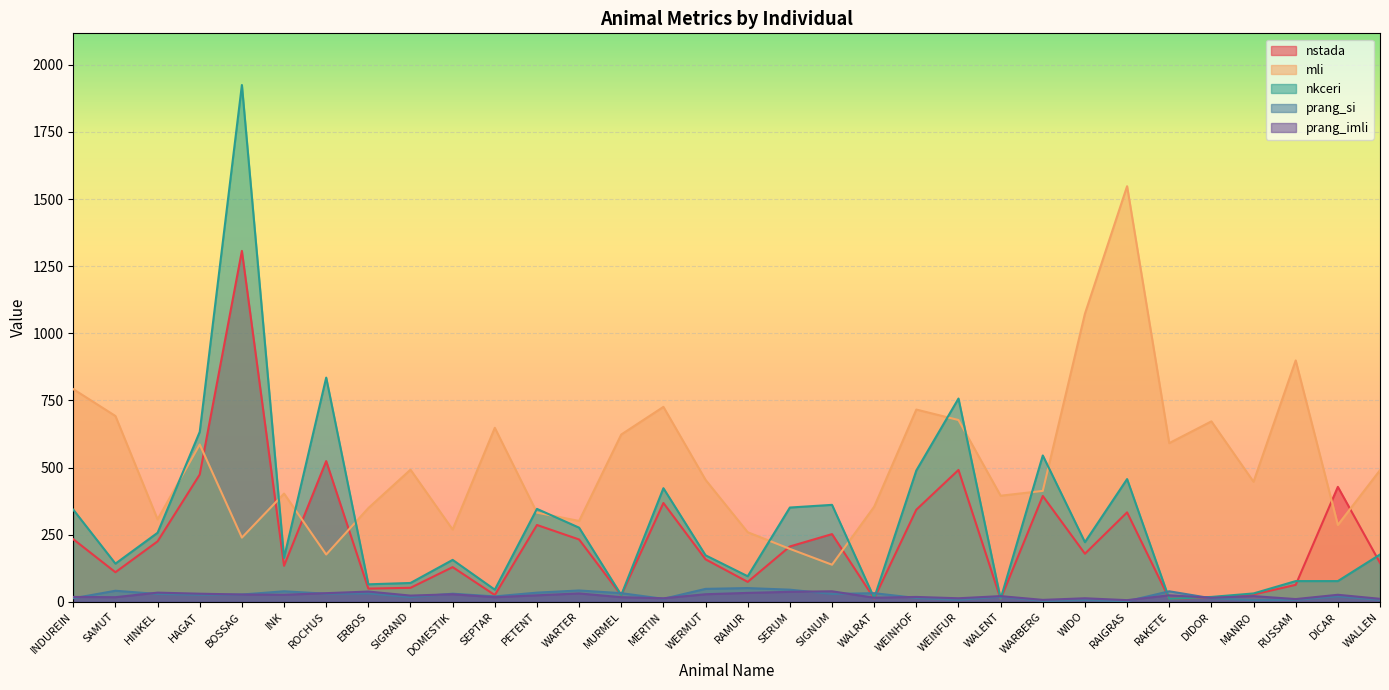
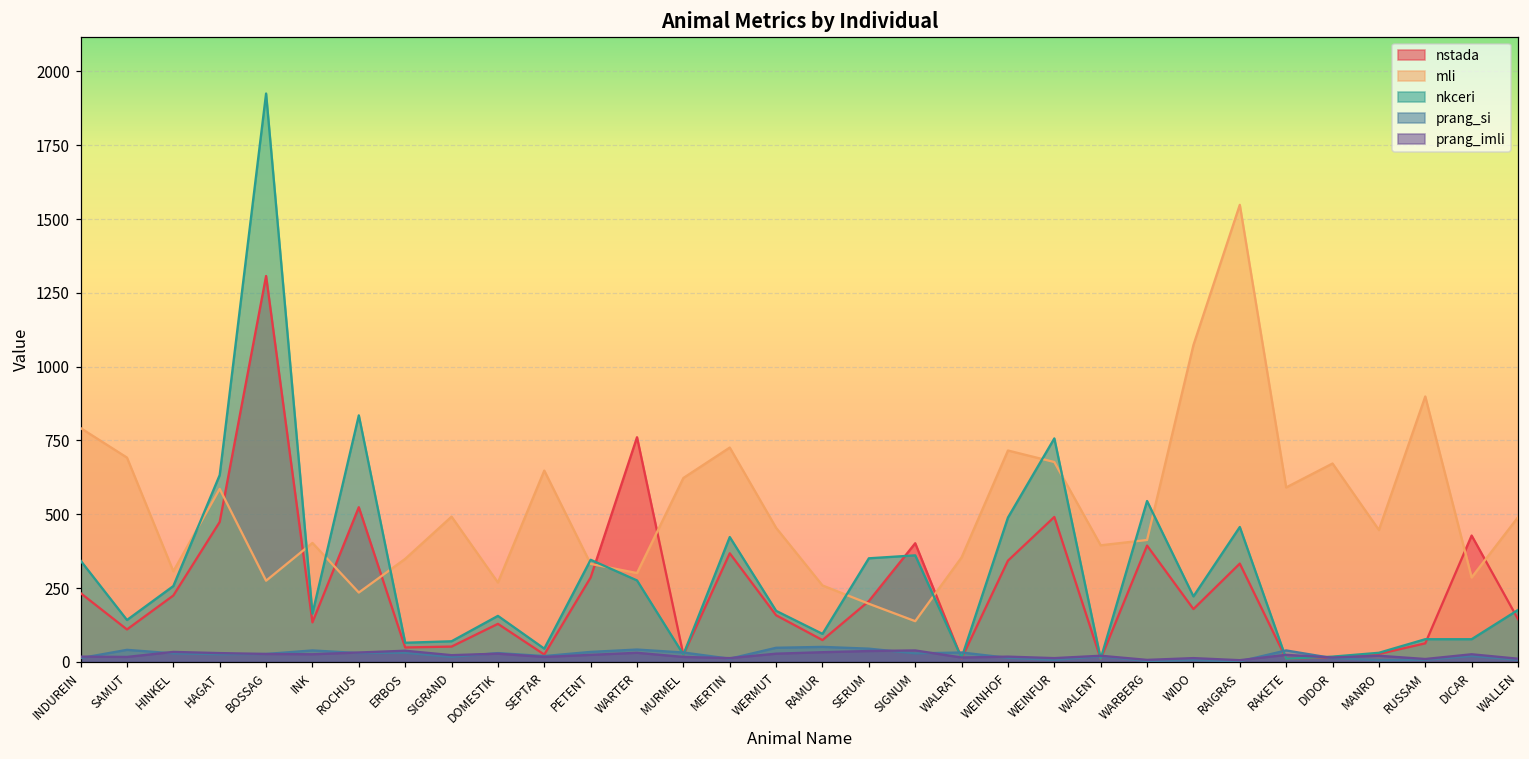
mli, BOSSAG: 240 -> 280
mli, ROCHUS: 180 -> 240
nstada, WARTER: 230 -> 760
nstada, SIGNUM: 250 -> 400
